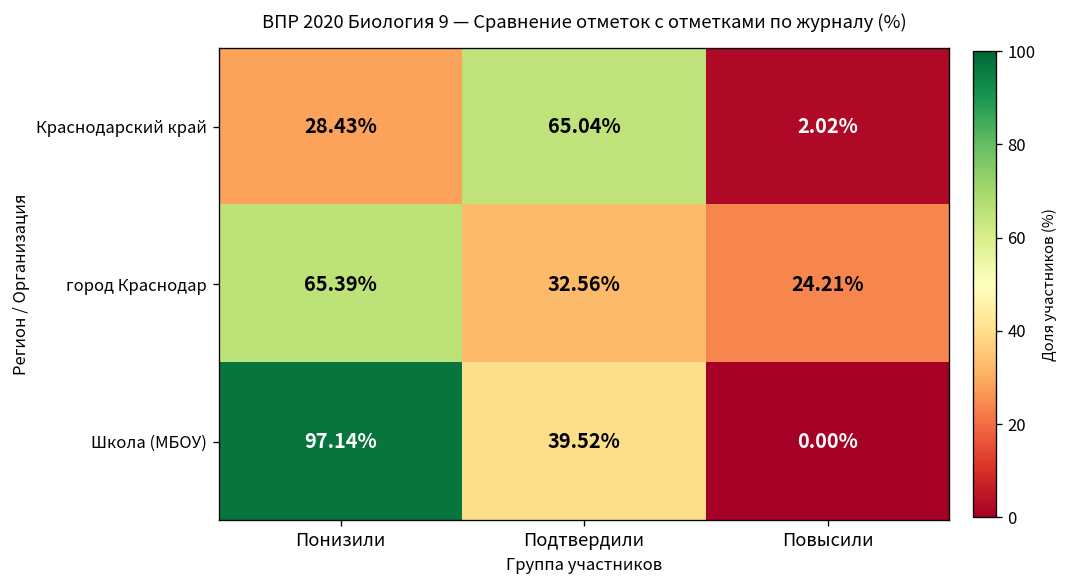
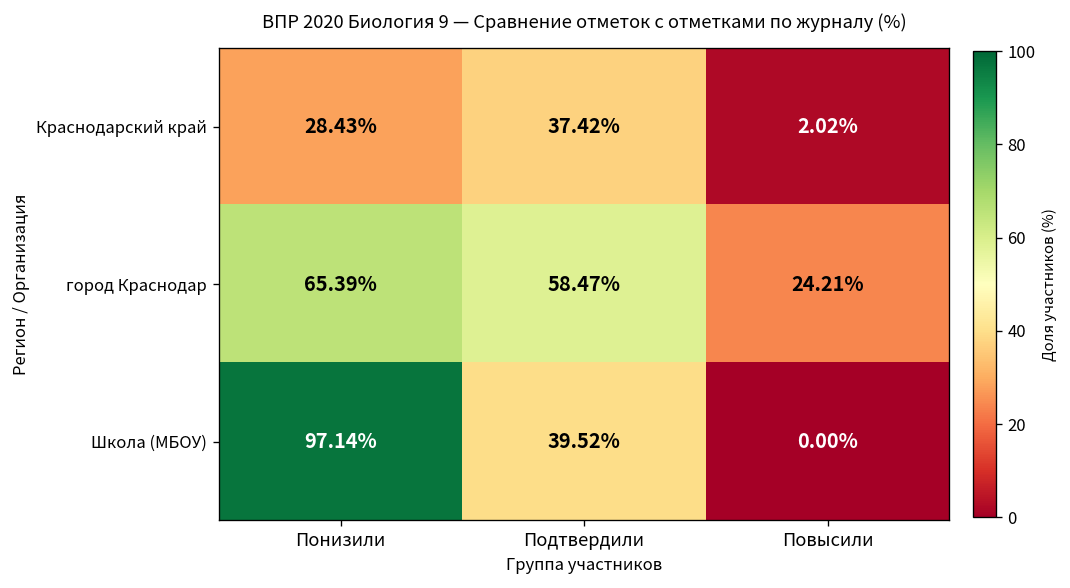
Краснодарский край, Подтвердили: 65.04% -> 37.42%
город Краснодар, Подтвердили: 32.56% -> 58.47%
